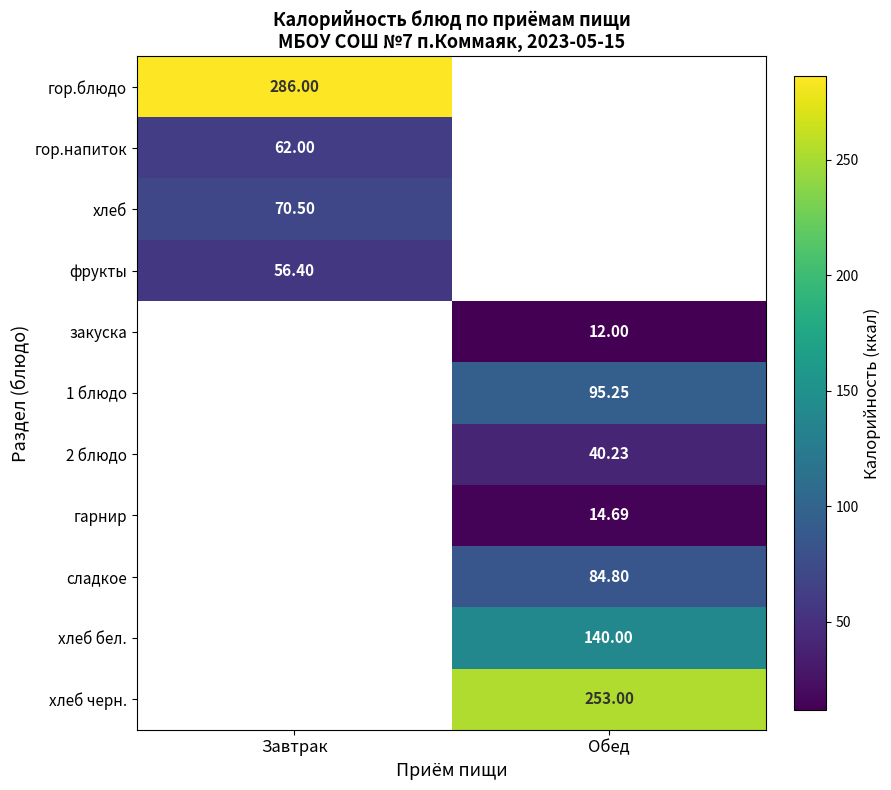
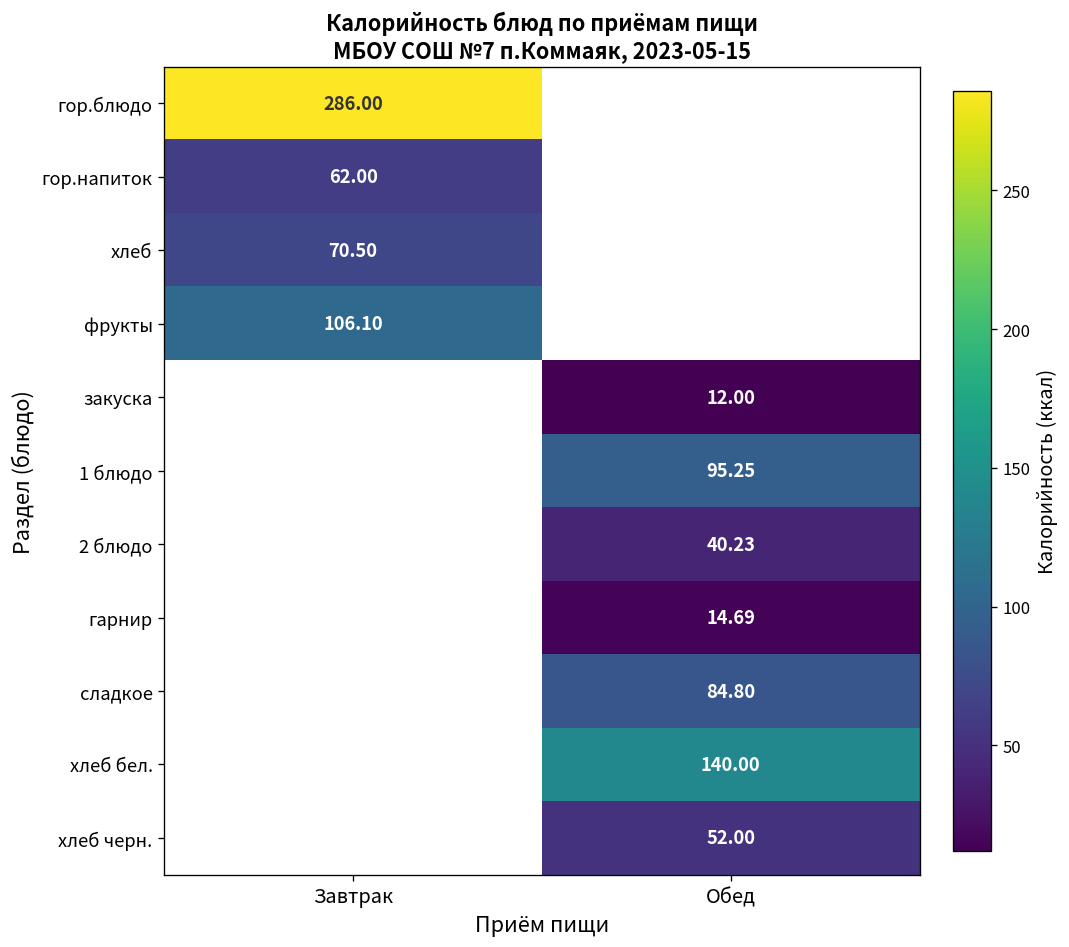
фрукты, Завтрак: 56.40 -> 106.10
хлеб черн., Обед: 253.00 -> 52.00
